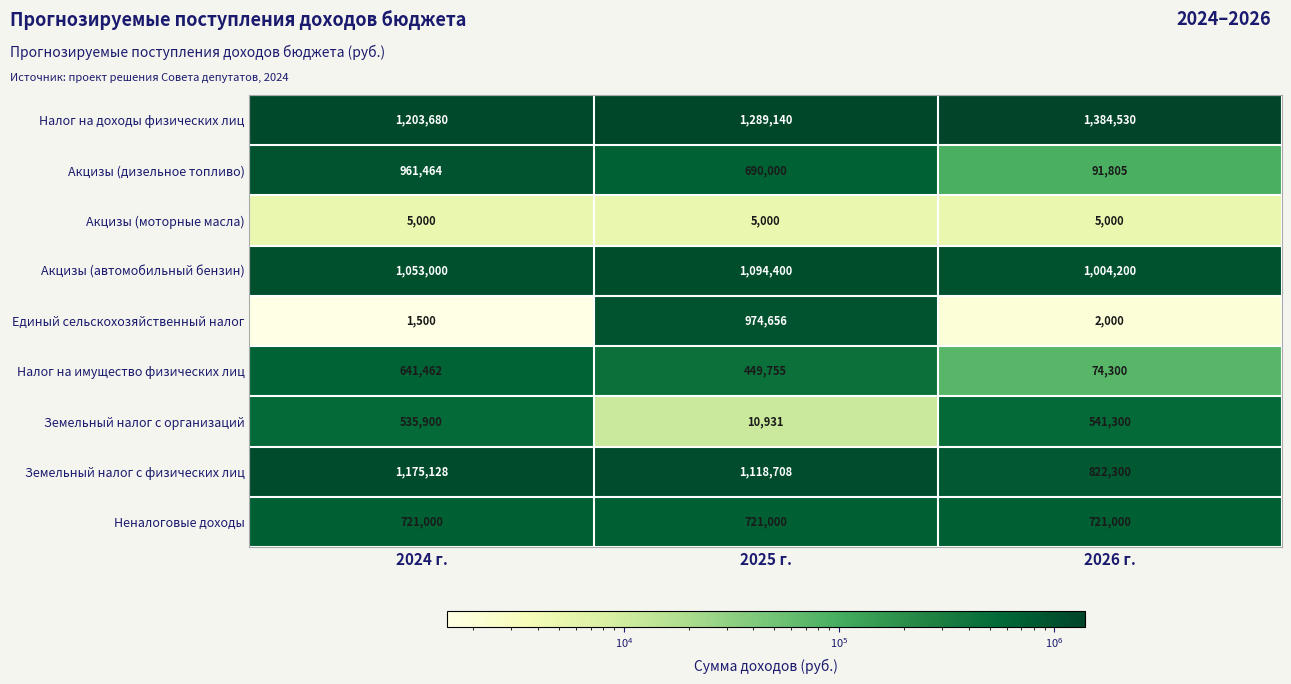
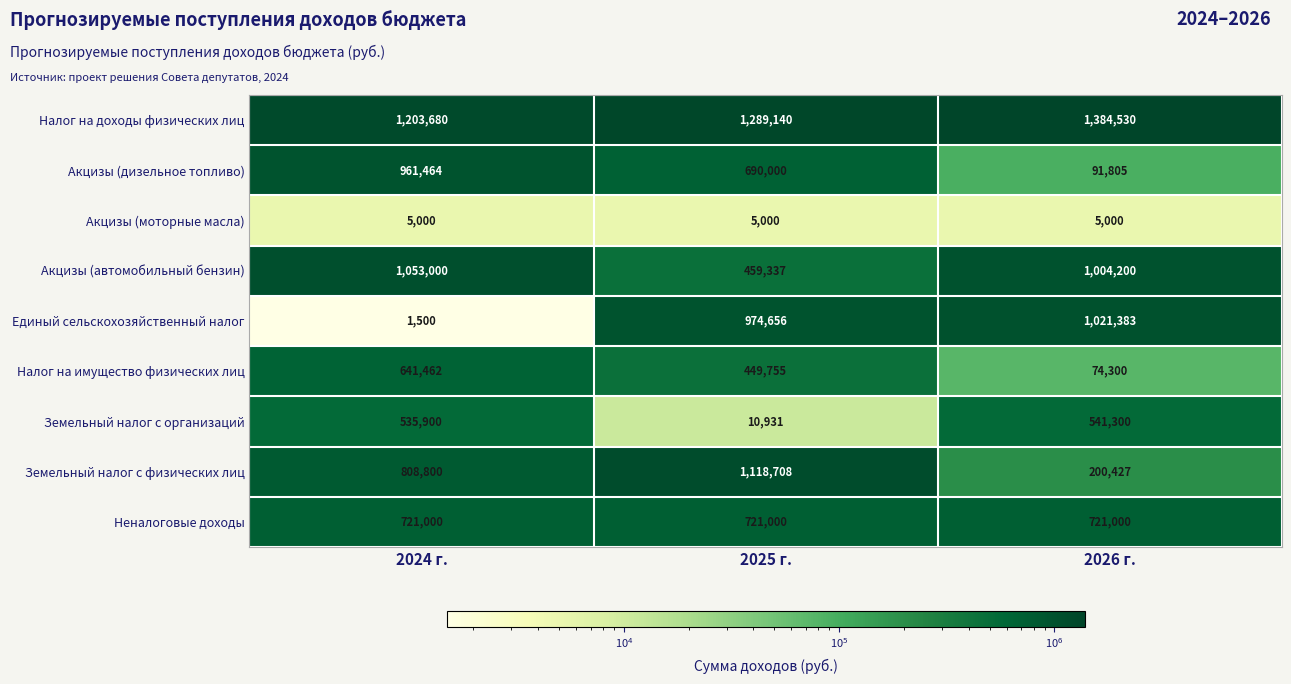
Акцизы (автомобильный бензин), 2025 г.: 1,094,400 -> 459,337
Единый сельскохозяйственный налог, 2026 г.: 2,000 -> 1,021,383
Земельный налог с физических лиц, 2024 г.: 1,175,128 -> 808,800
Земельный налог с физических лиц, 2026 г.: 822,300 -> 200,427
